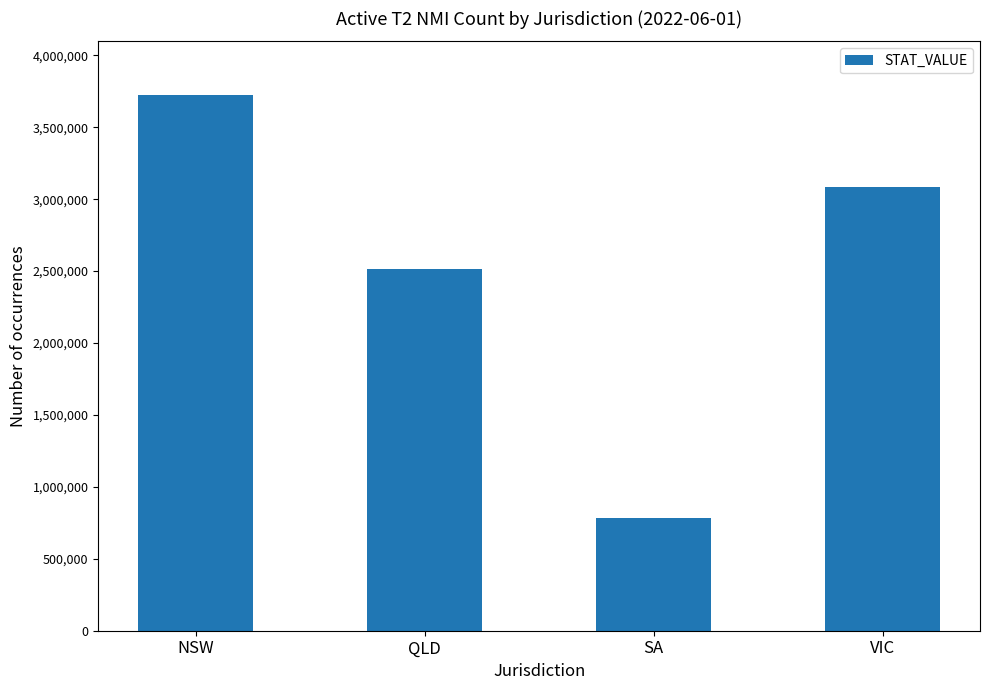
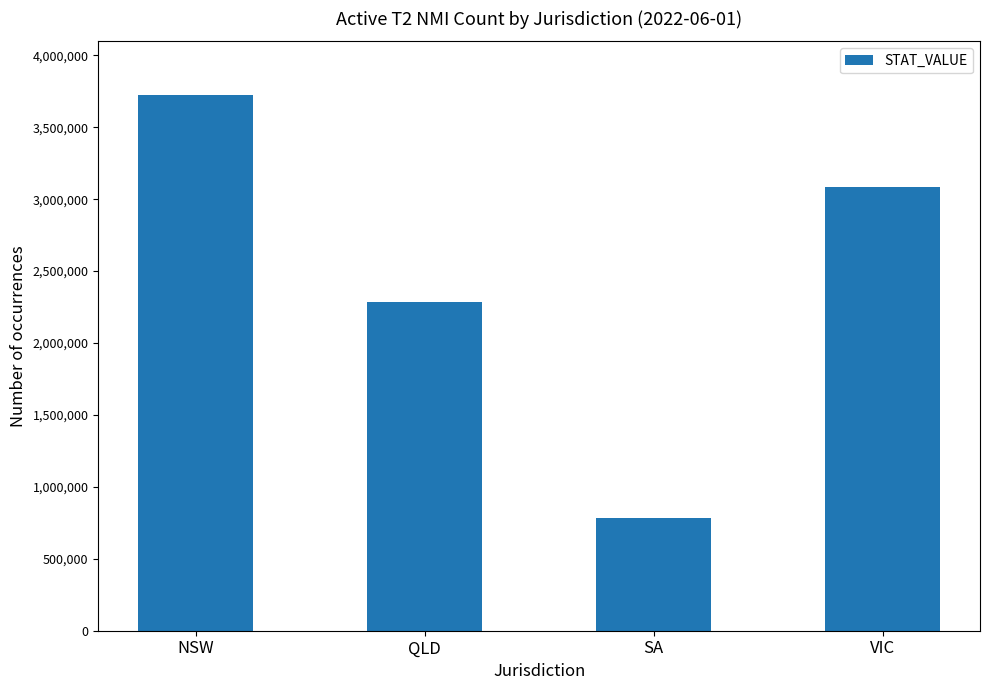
QLD: 2,510,000 -> 2,280,000
